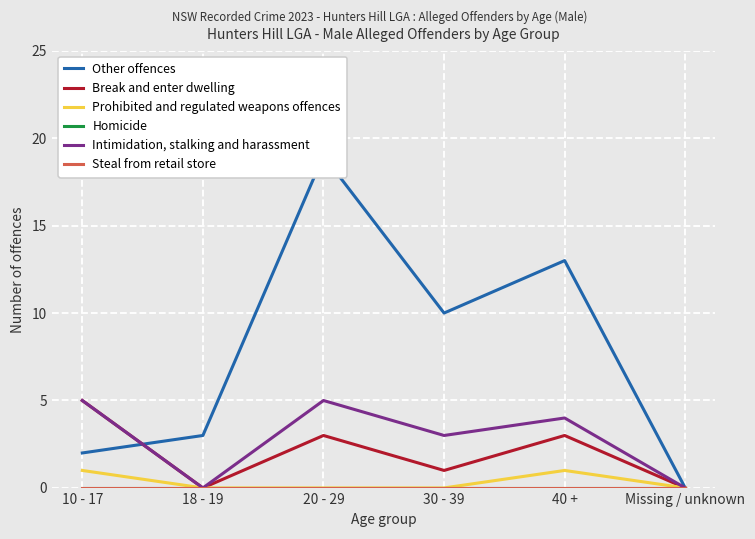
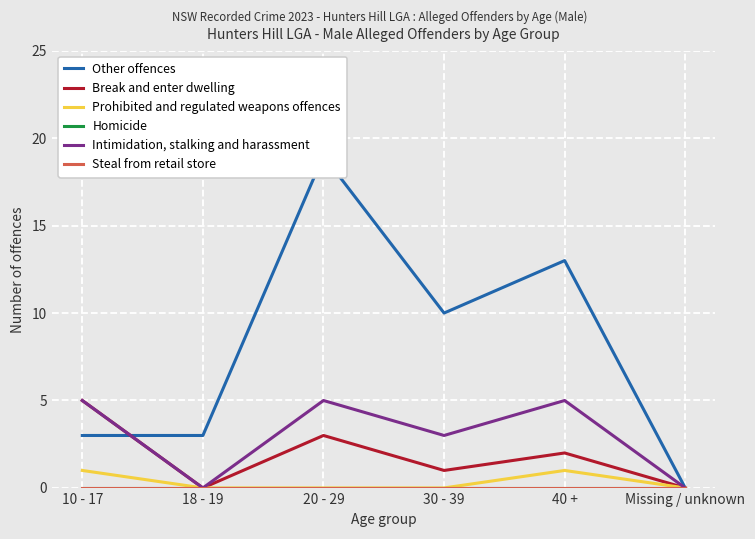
Other offences, 10 - 17: 2 -> 3
Break and enter dwelling, 40 +: 3 -> 2
Intimidation, stalking and harassment, 40 +: 4 -> 5
